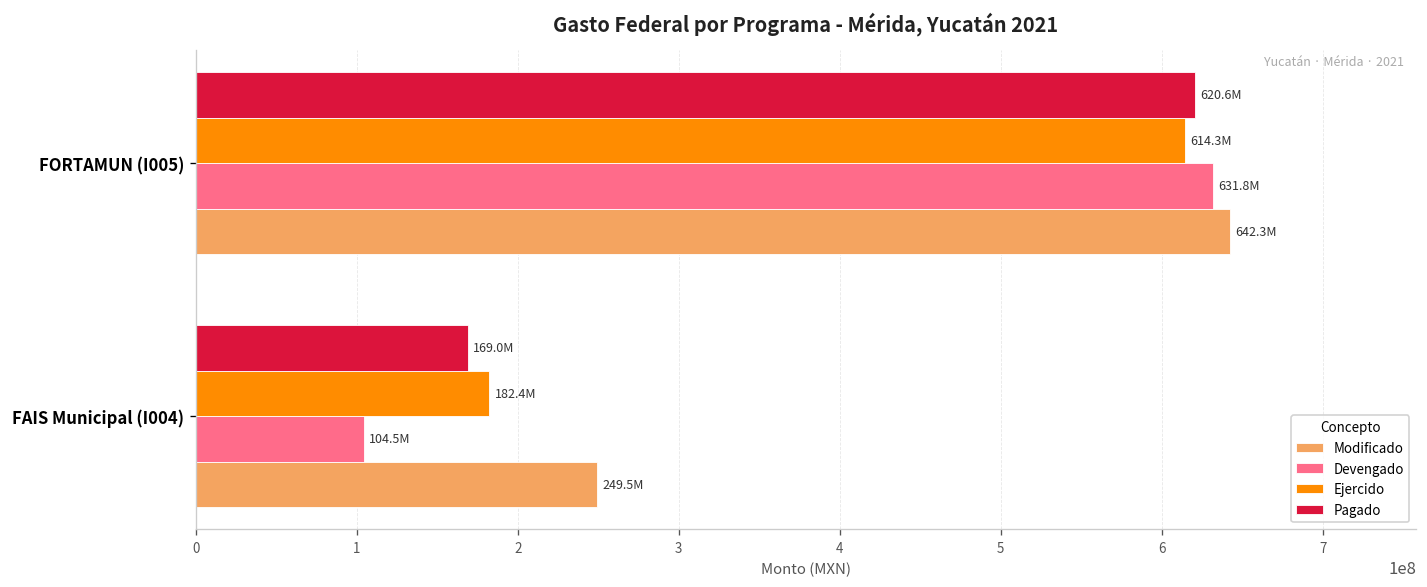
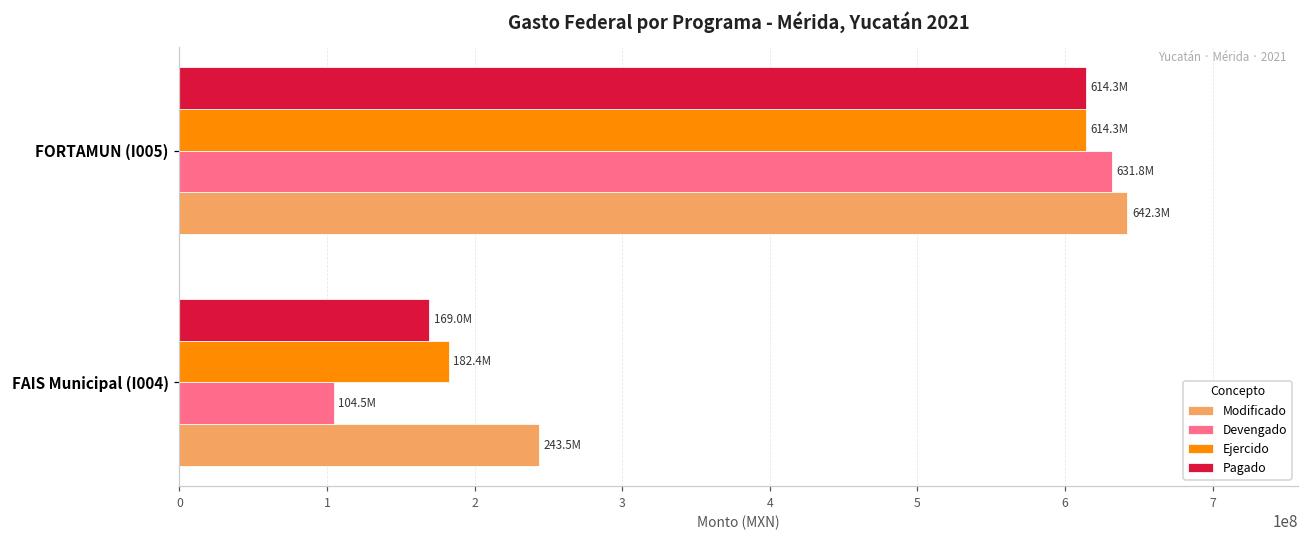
Pagado, FORTAMUN (I005): 620.6M -> 614.3M
Modificado, FAIS Municipal (I004): 249.5M -> 243.5M
